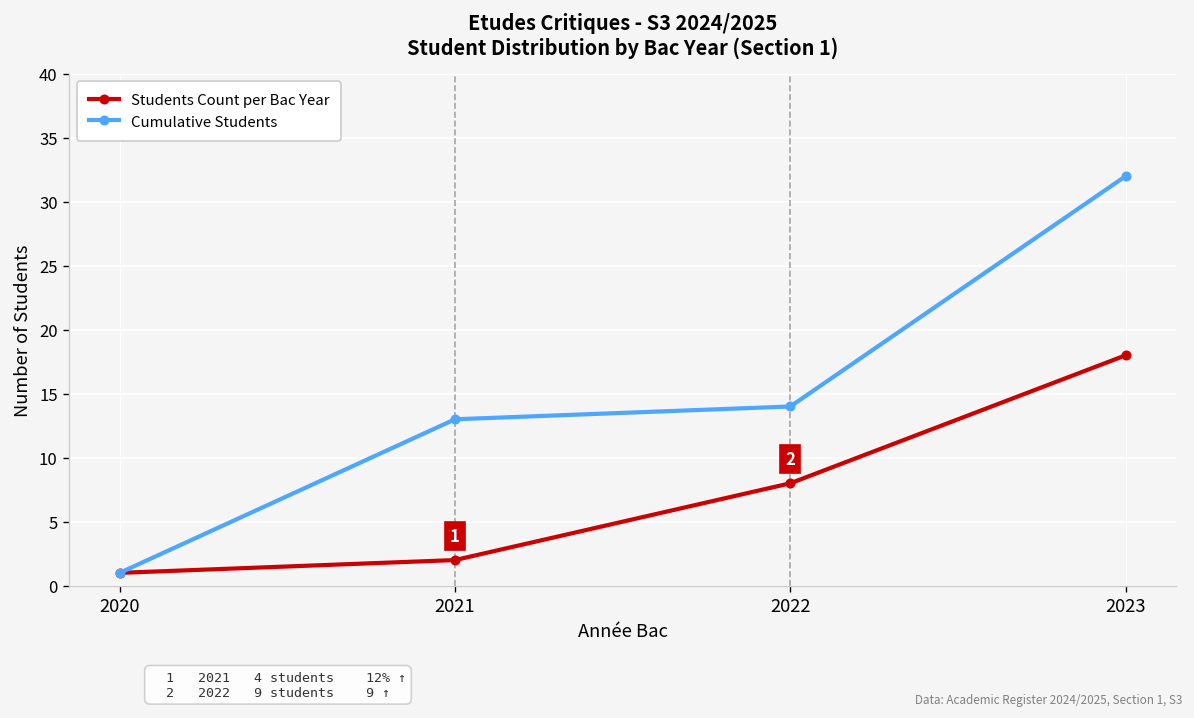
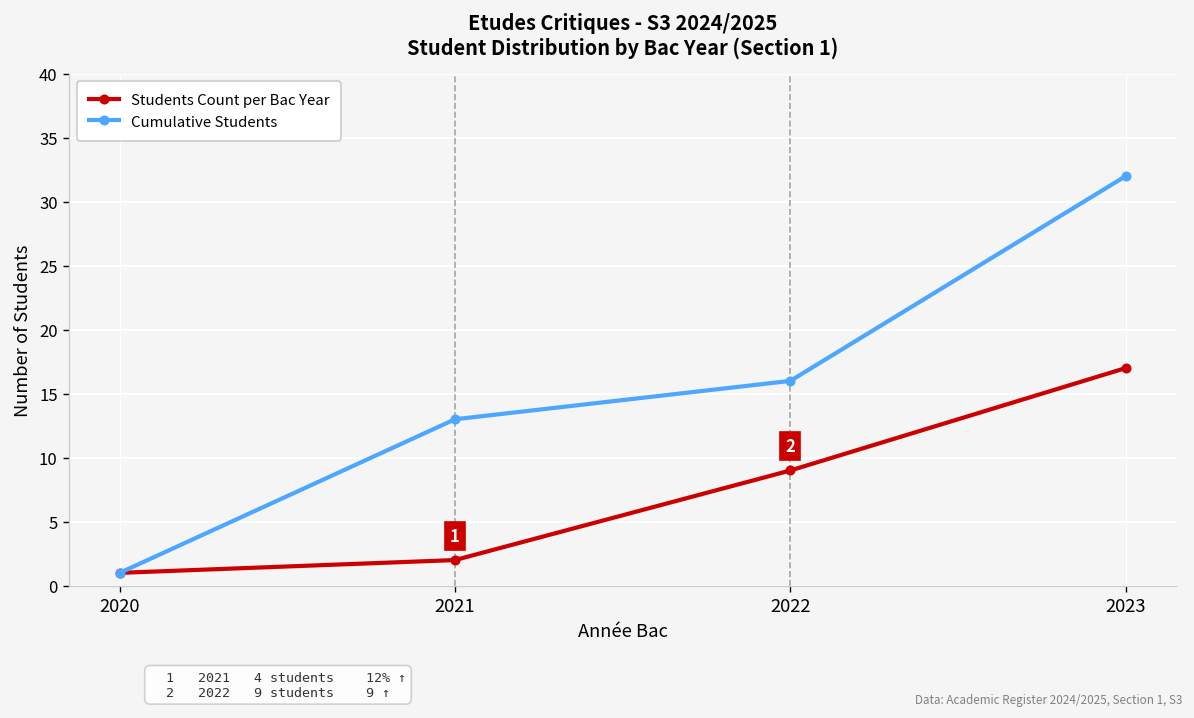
Students Count per Bac Year, 2022: 8 -> 9
Cumulative Students, 2022: 14 -> 16
Students Count per Bac Year, 2023: 18 -> 17
